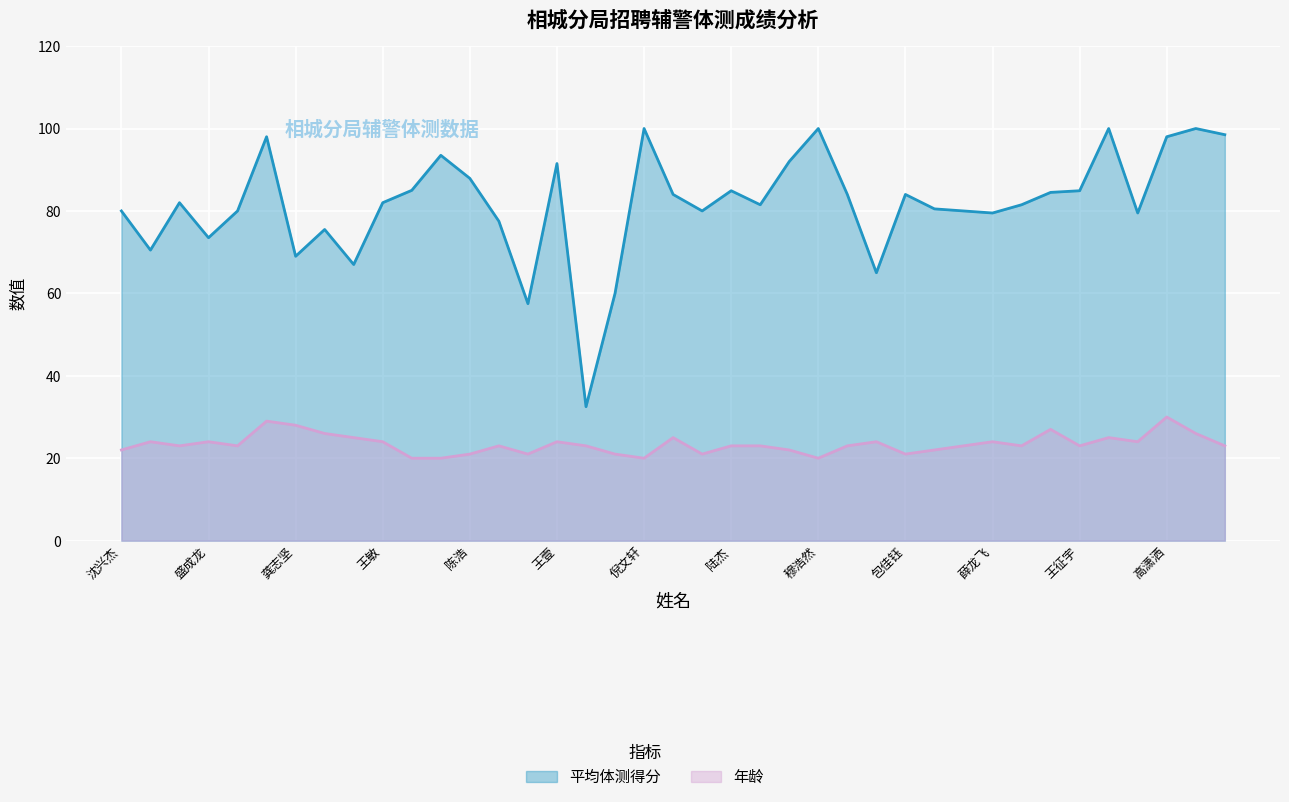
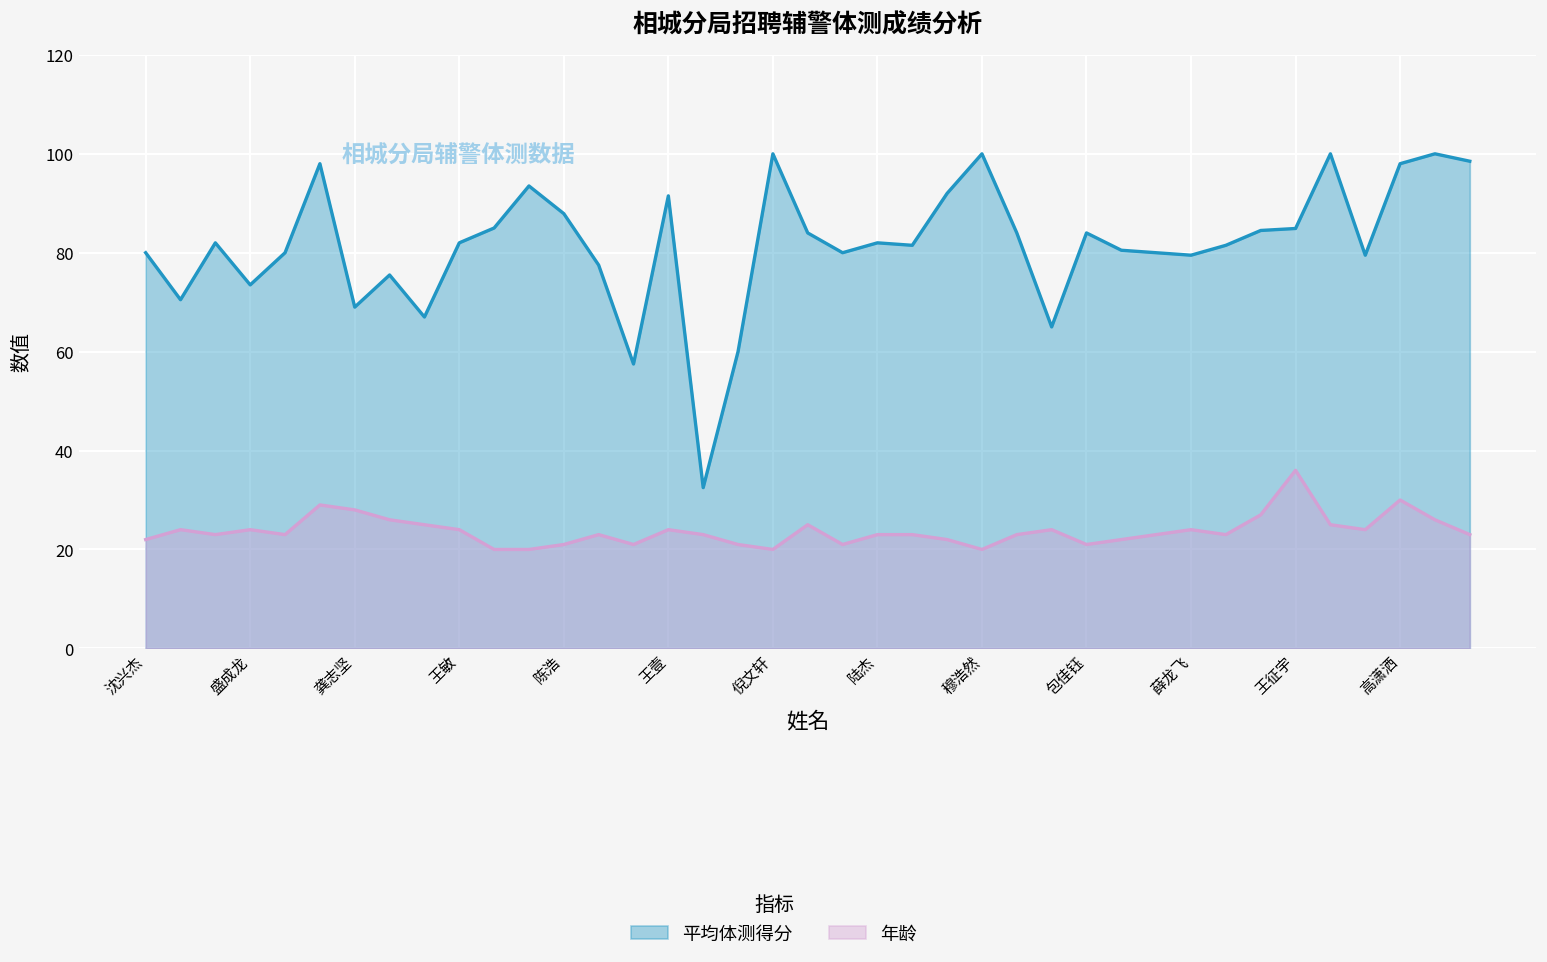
平均体测得分, 陆杰: 85 -> 82
年龄, 王征宇: 23 -> 36
